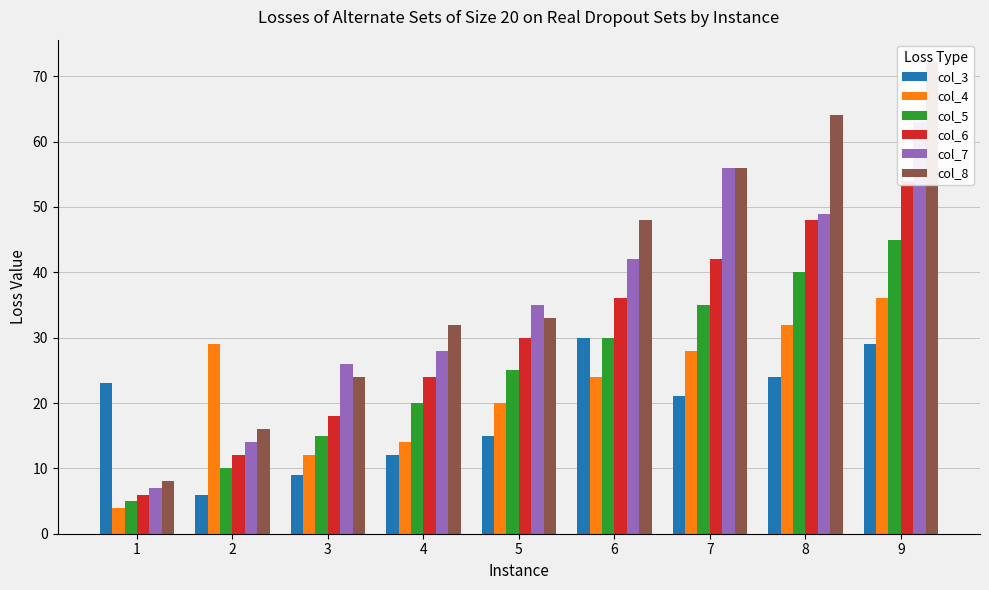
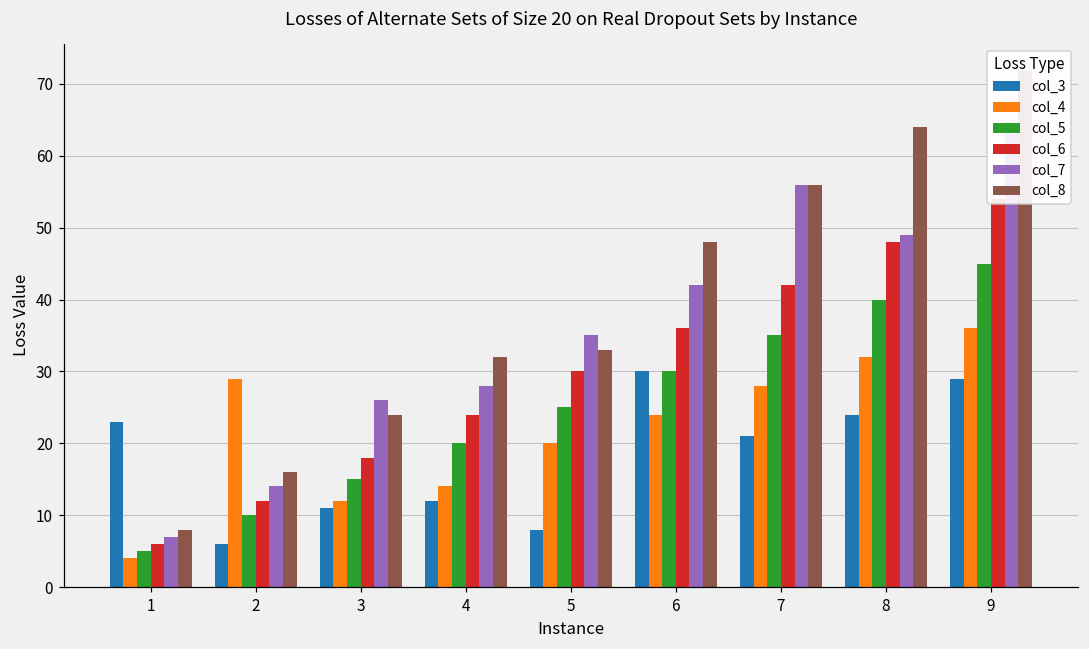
col_3, 3: 9 -> 11
col_3, 5: 15 -> 8
